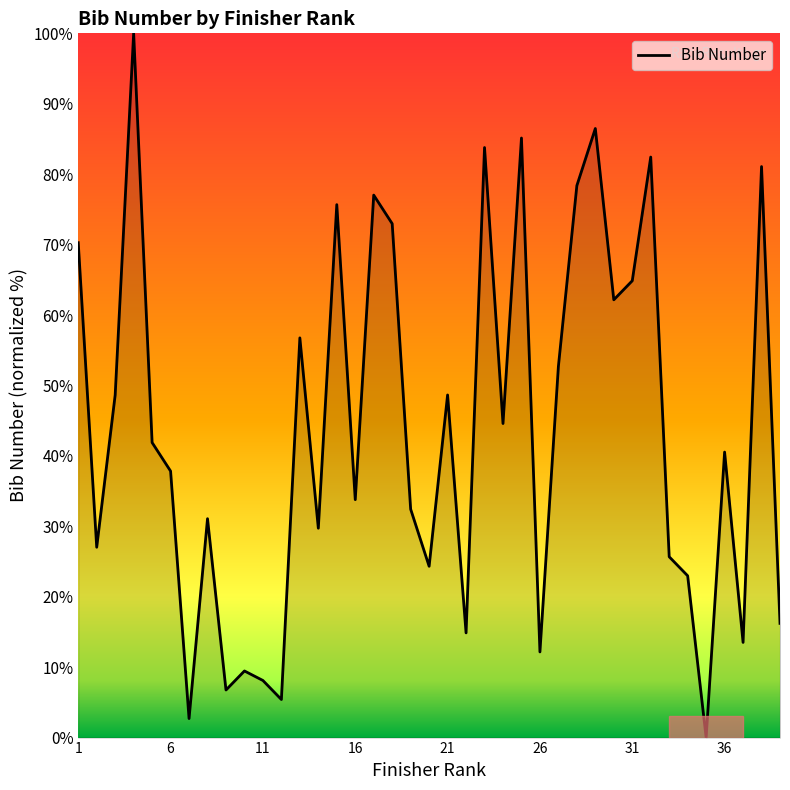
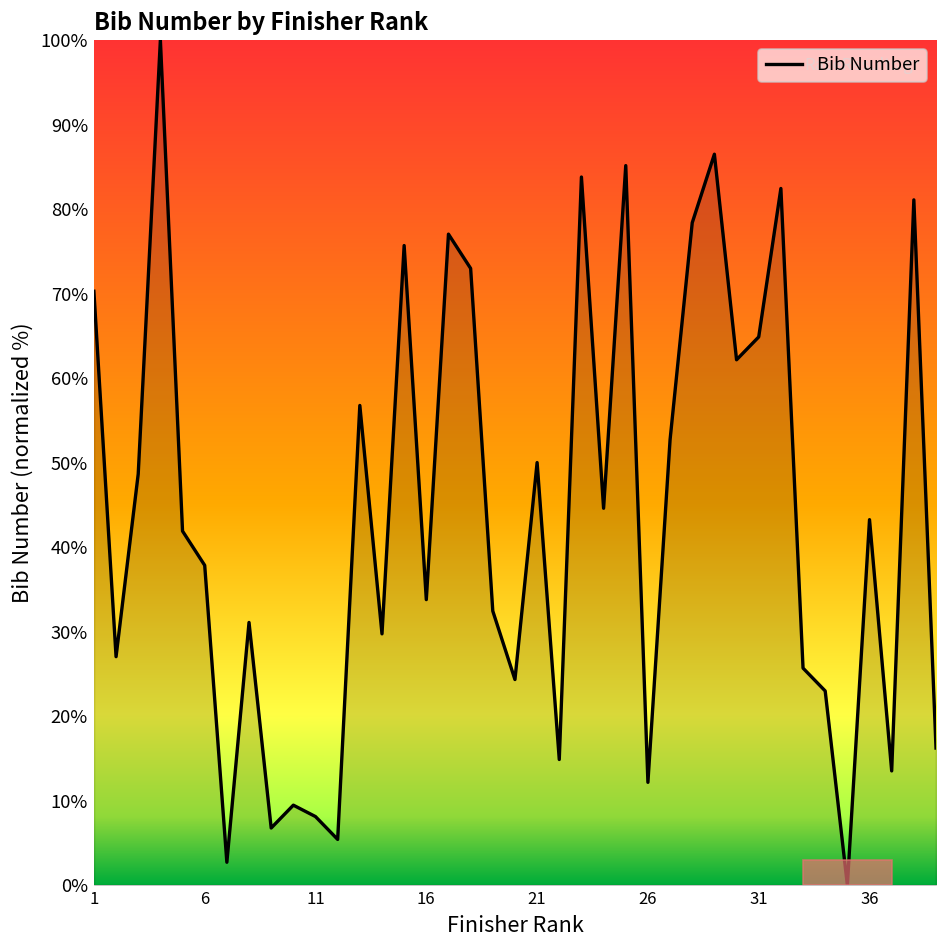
21: 49% -> 50%
36: 41% -> 43%
